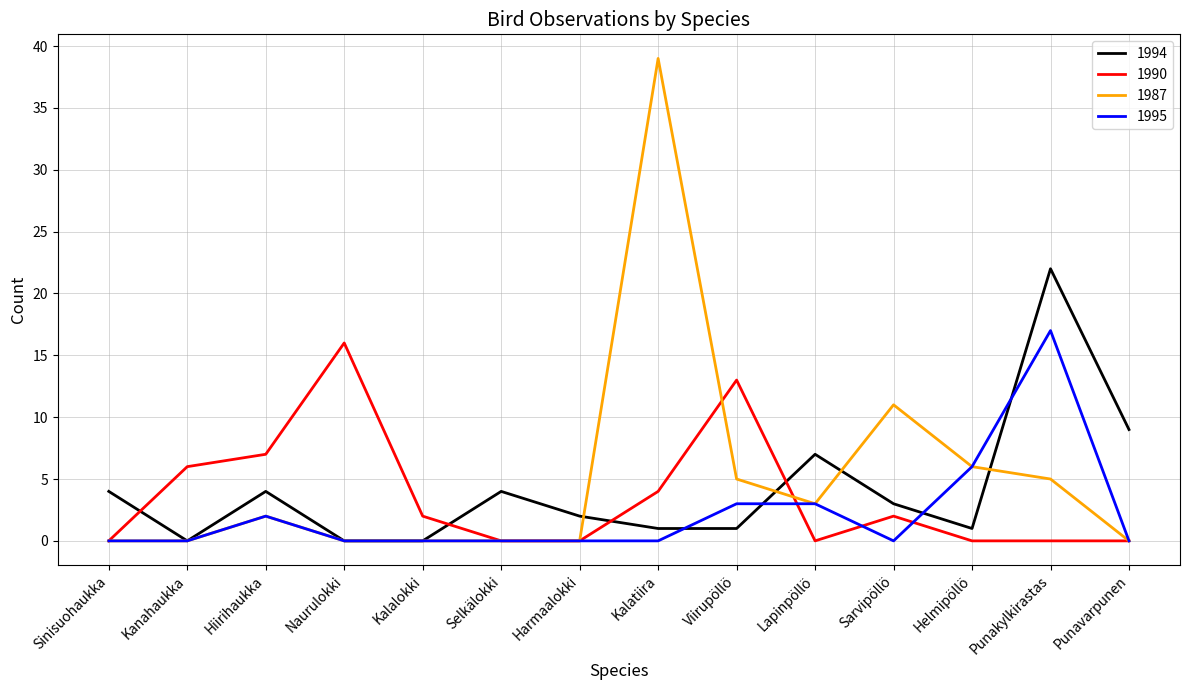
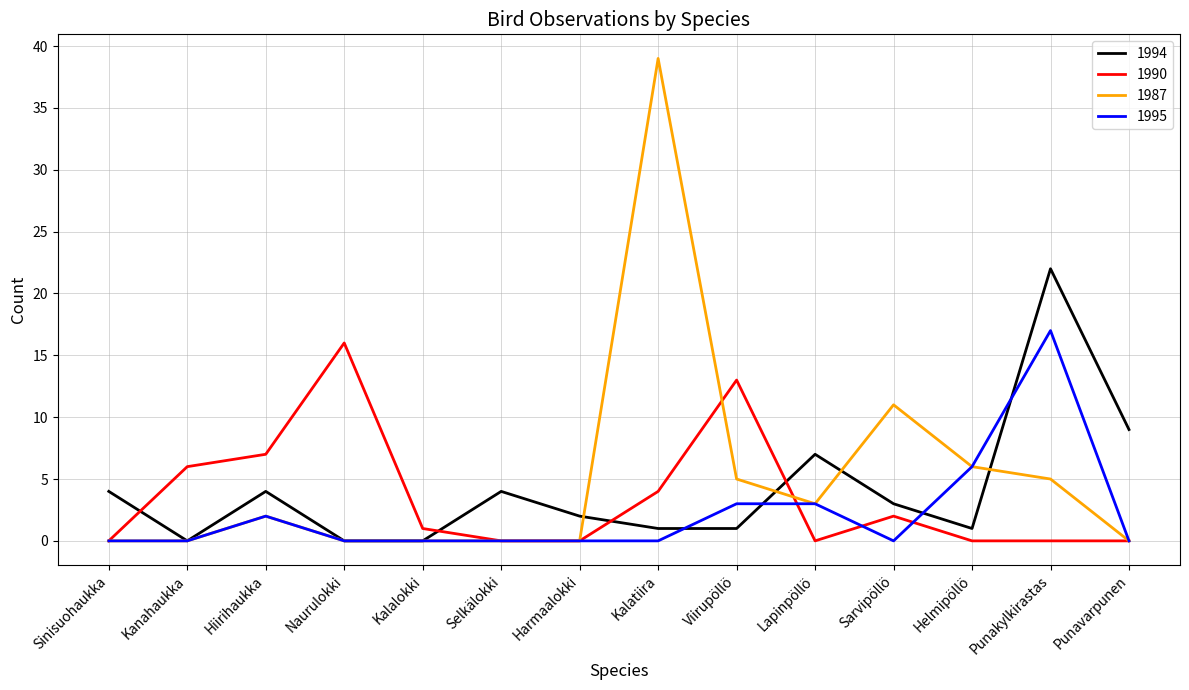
1990, Kalalokki: 2 -> 1
